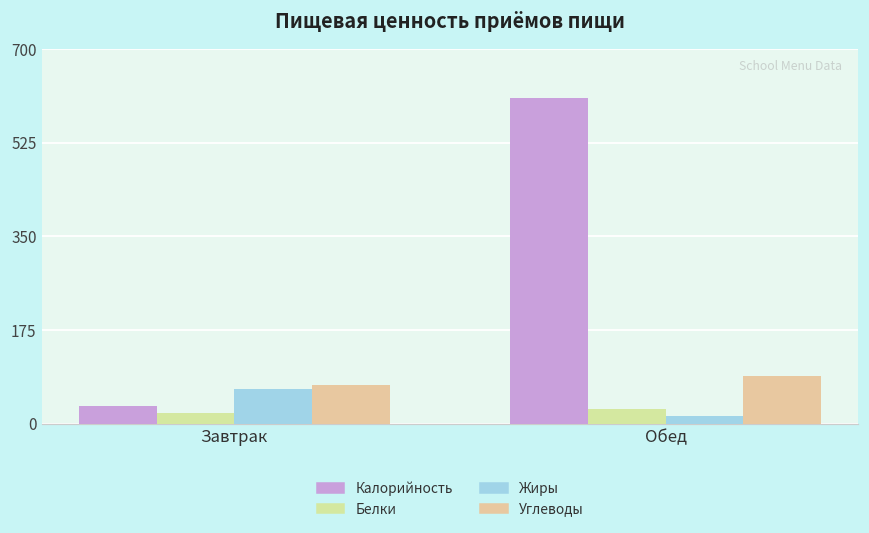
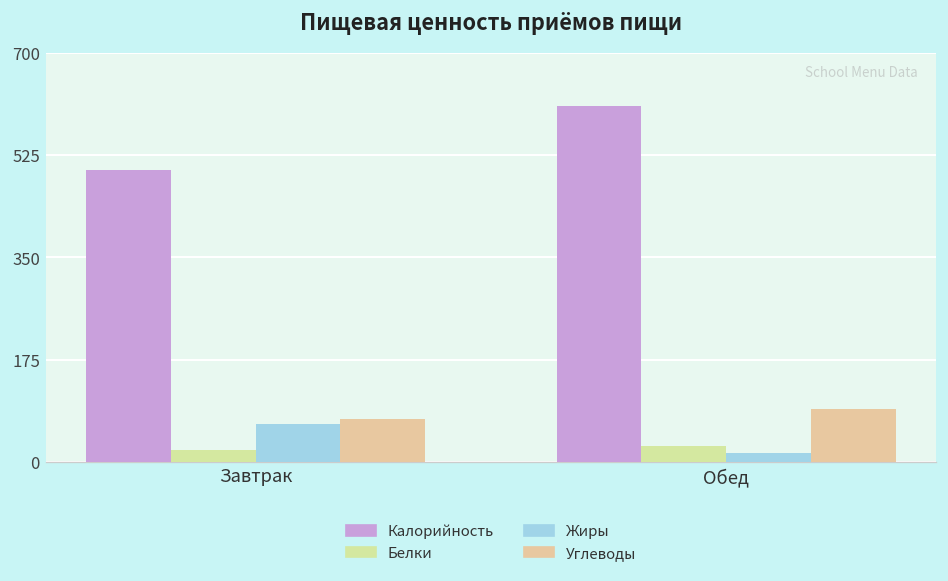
Калорийность, Завтрак: 30 -> 500
